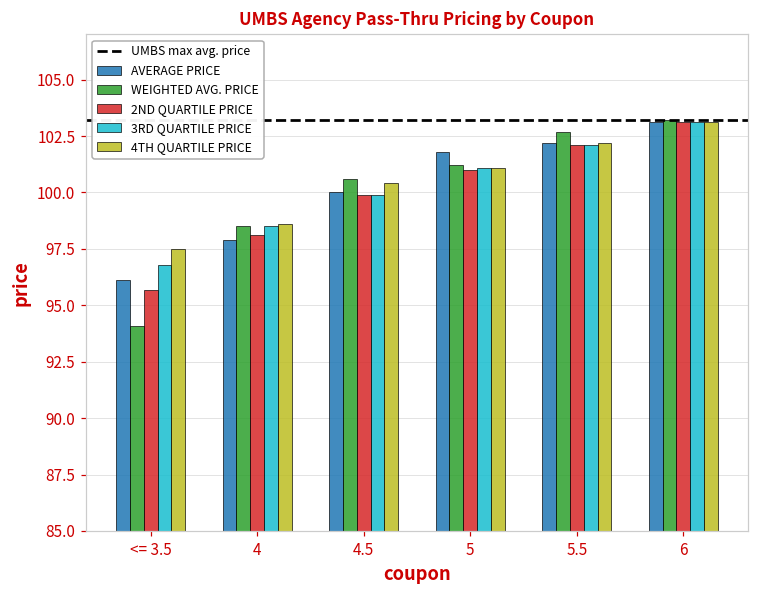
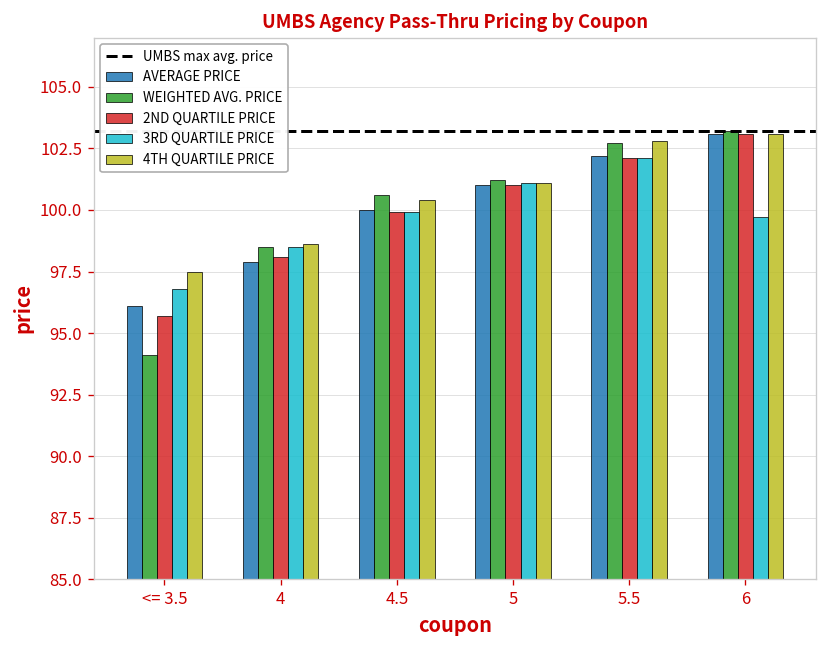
AVERAGE PRICE, 5: 101.8 -> 101.0
4TH QUARTILE PRICE, 5.5: 102.2 -> 102.8
3RD QUARTILE PRICE, 6: 103.1 -> 99.7
